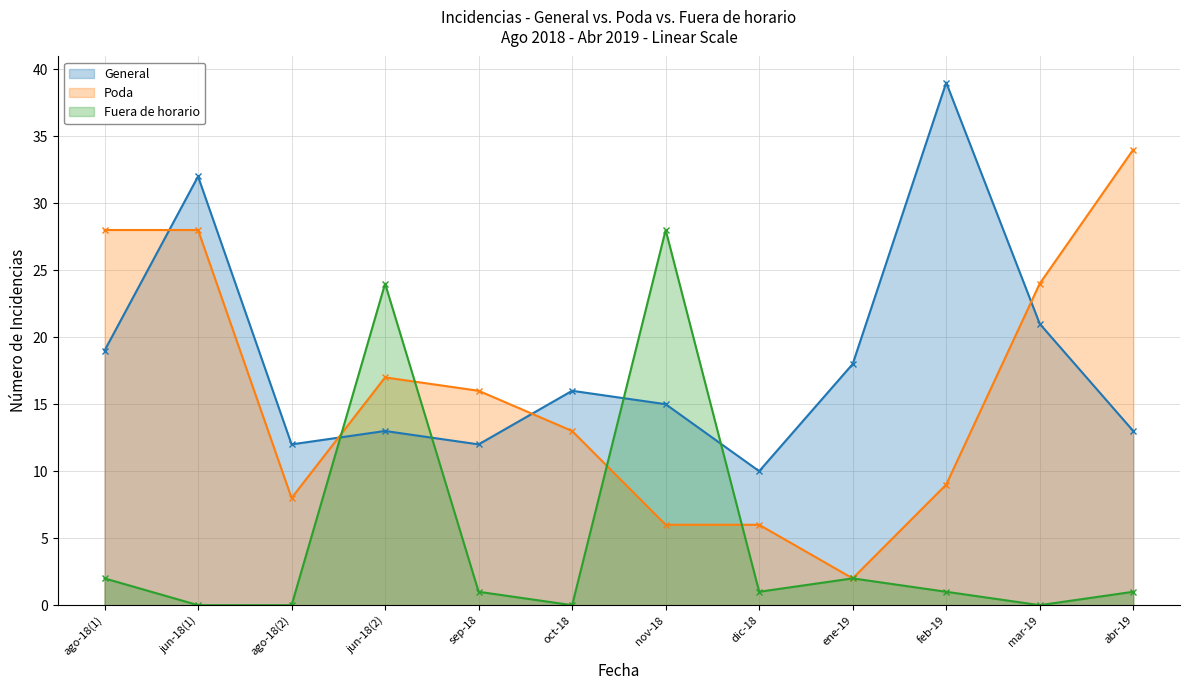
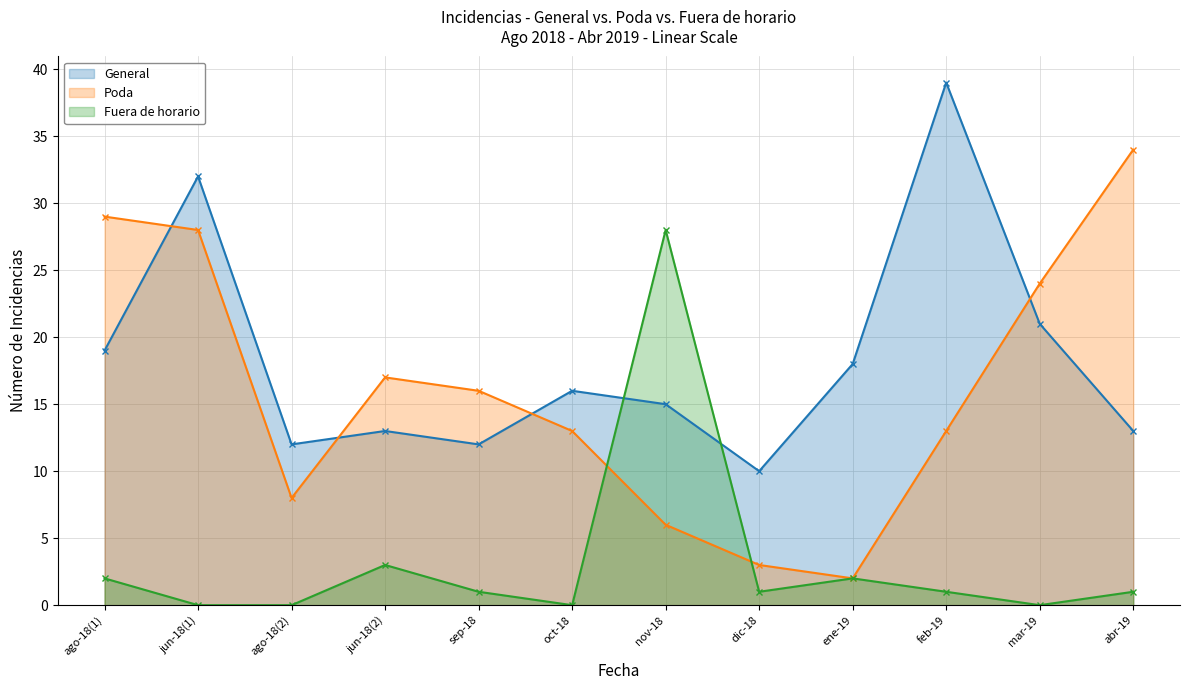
Poda, ago-18(1): 28 -> 29
Fuera de horario, jun-18(2): 24 -> 3
Poda, dic-18: 6 -> 3
Poda, feb-19: 9 -> 13
